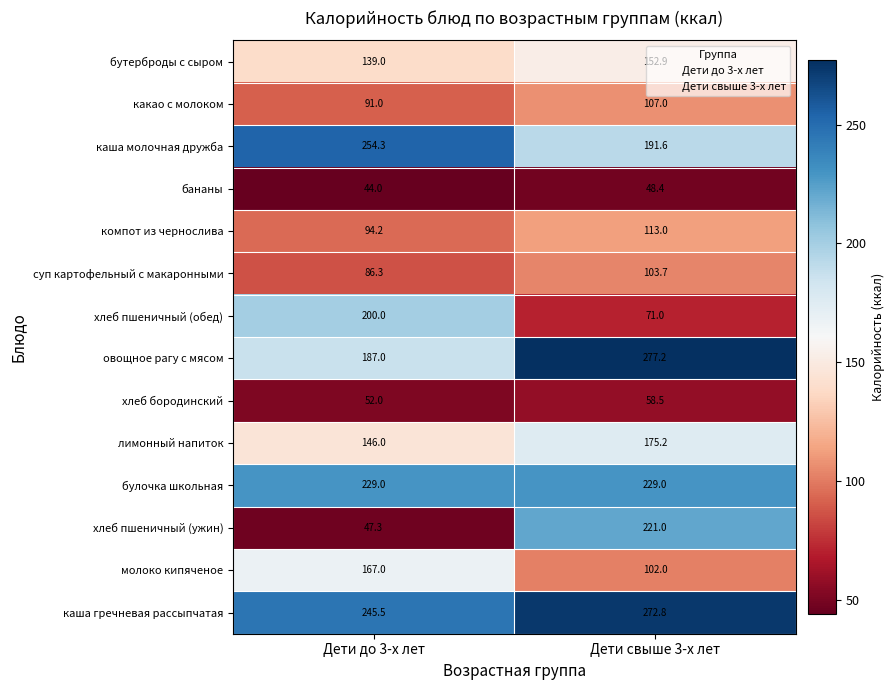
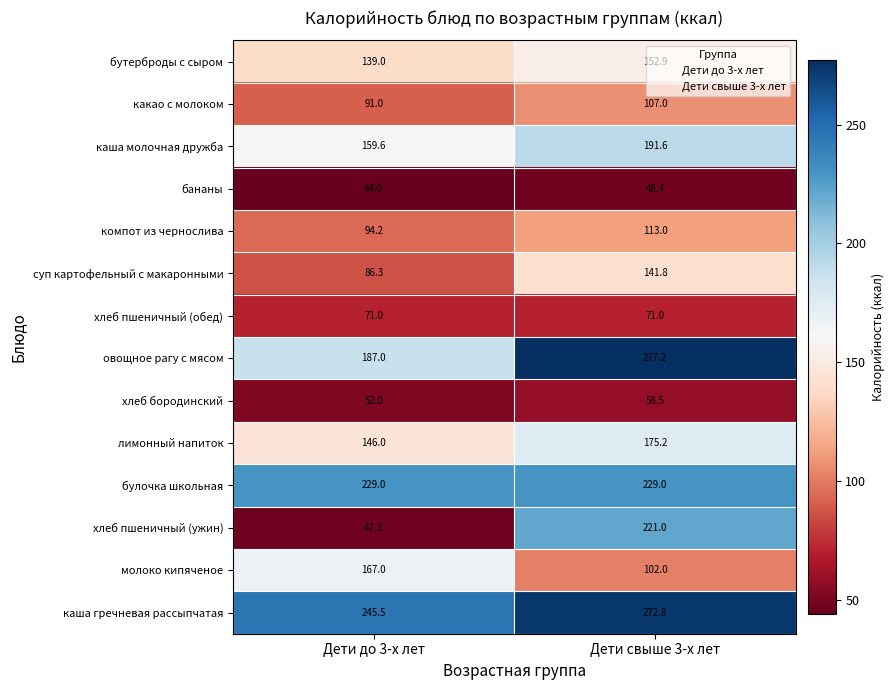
каша молочная дружба, Дети до 3-х лет: 254.3 -> 159.6
суп картофельный с макаронными, Дети свыше 3-х лет: 103.7 -> 141.8
хлеб пшеничный (обед), Дети до 3-х лет: 200.0 -> 71.0
